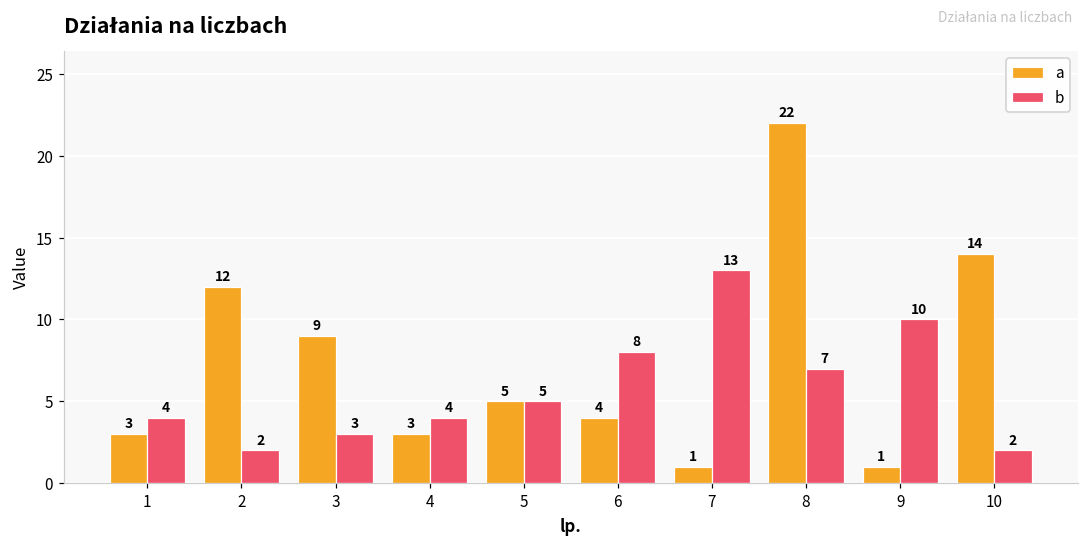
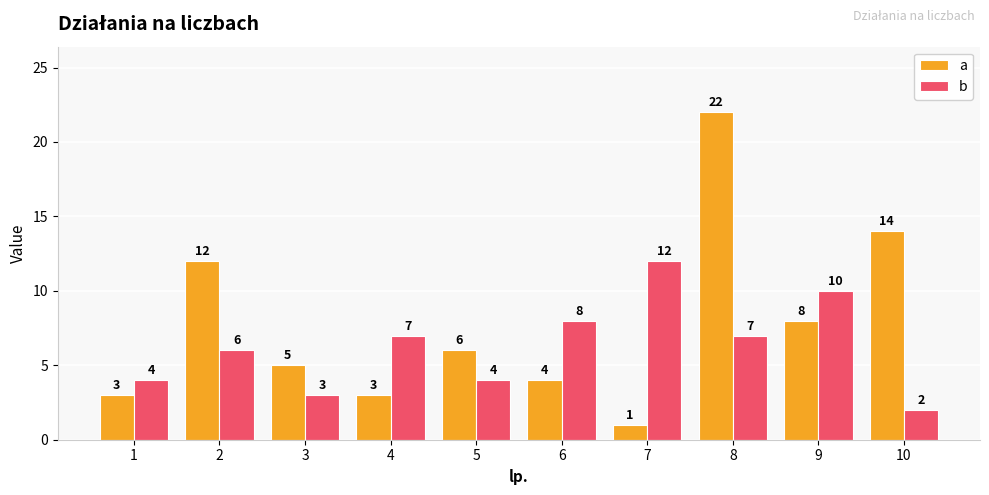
b, 2: 2 -> 6
a, 3: 9 -> 5
b, 4: 4 -> 7
a, 5: 5 -> 6
b, 5: 5 -> 4
b, 7: 13 -> 12
a, 9: 1 -> 8
